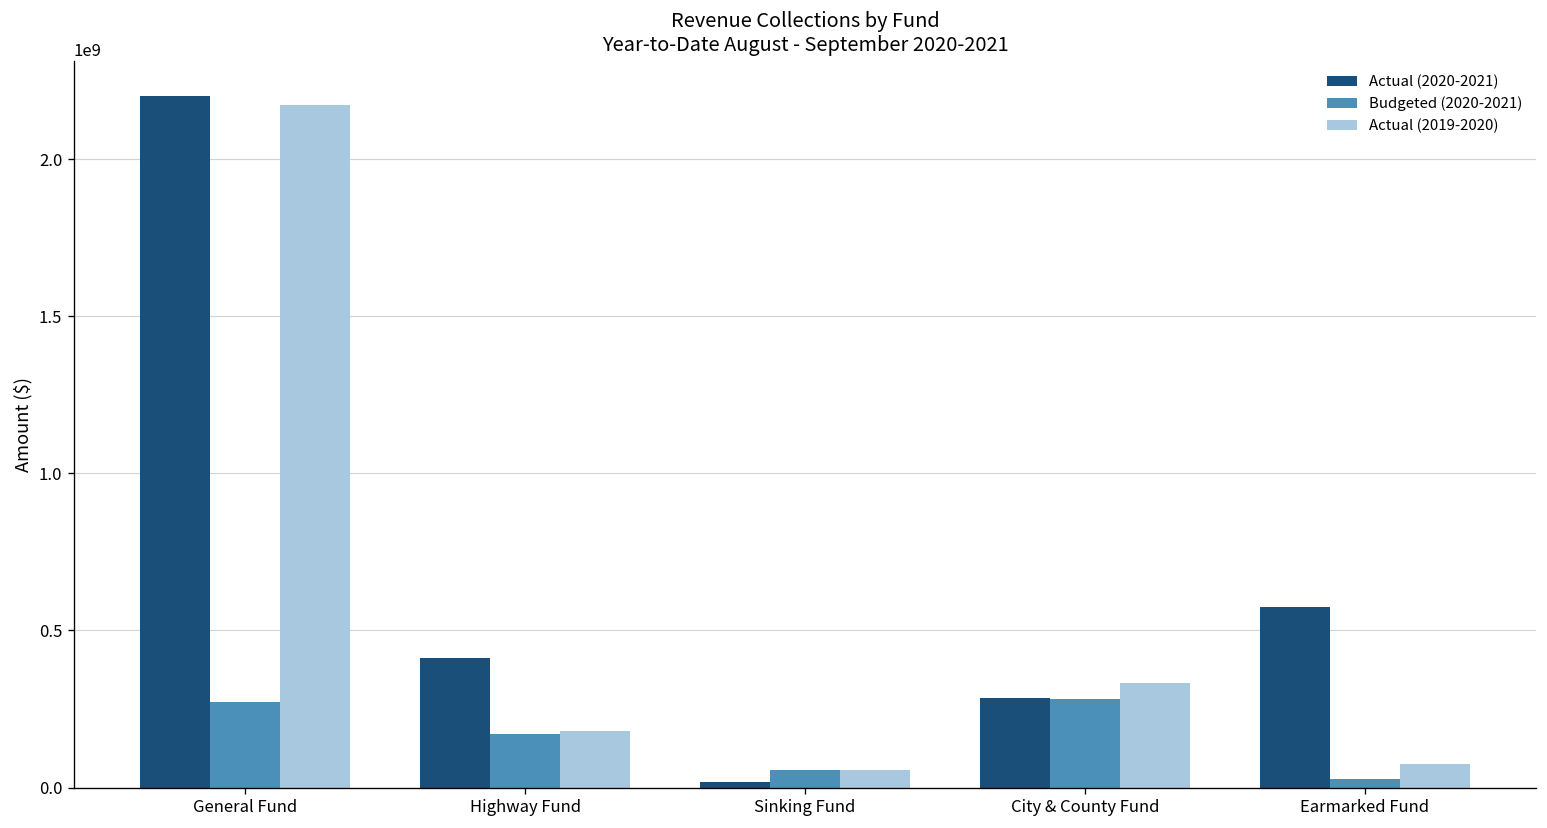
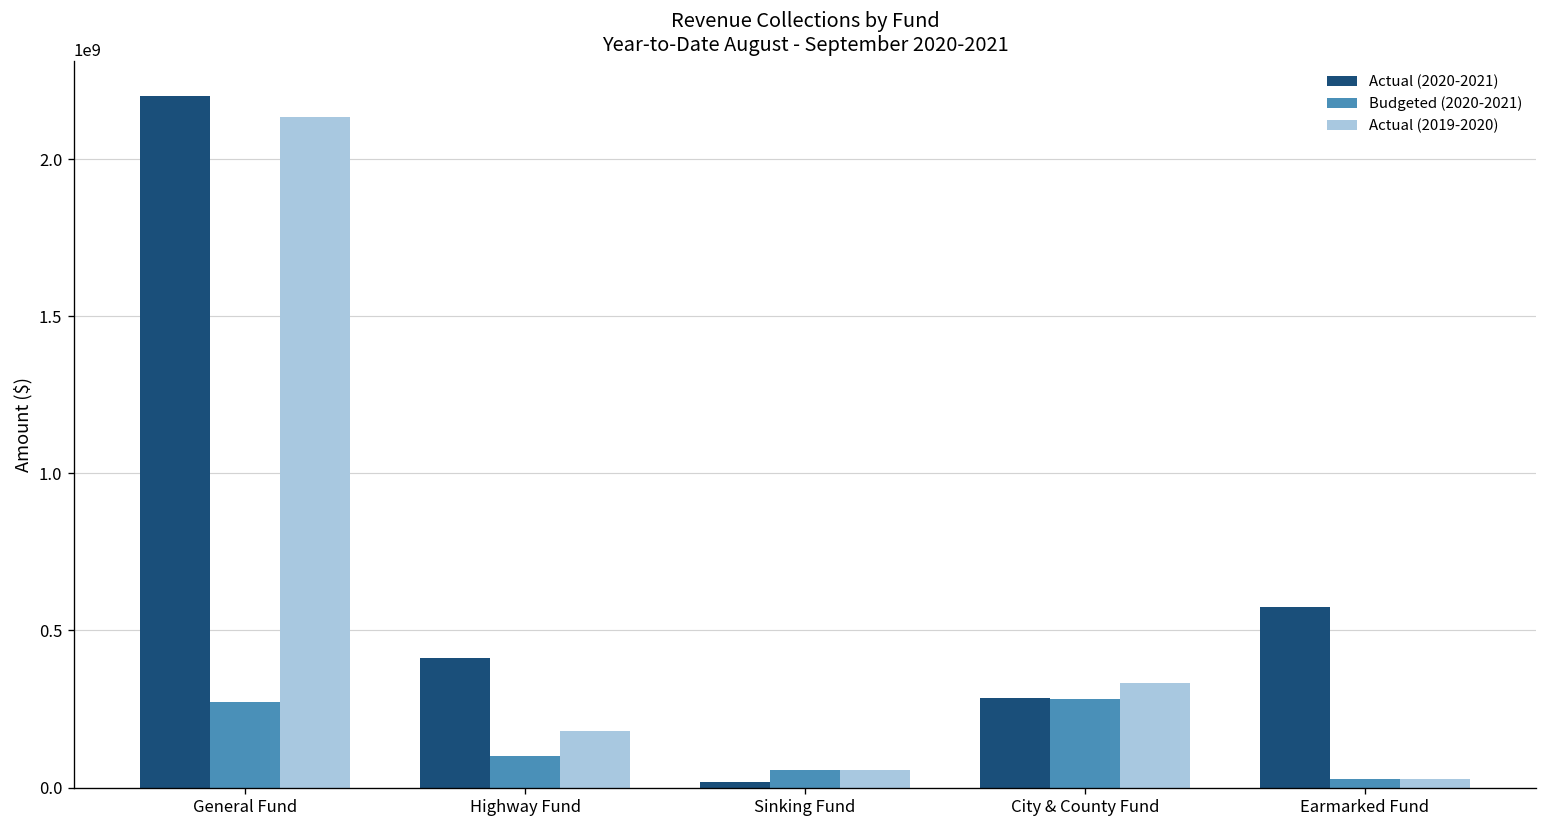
Actual (2019-2020), General Fund: 2170000000 -> 2140000000
Budgeted (2020-2021), Highway Fund: 170000000 -> 100000000
Actual (2019-2020), Earmarked Fund: 80000000 -> 30000000
